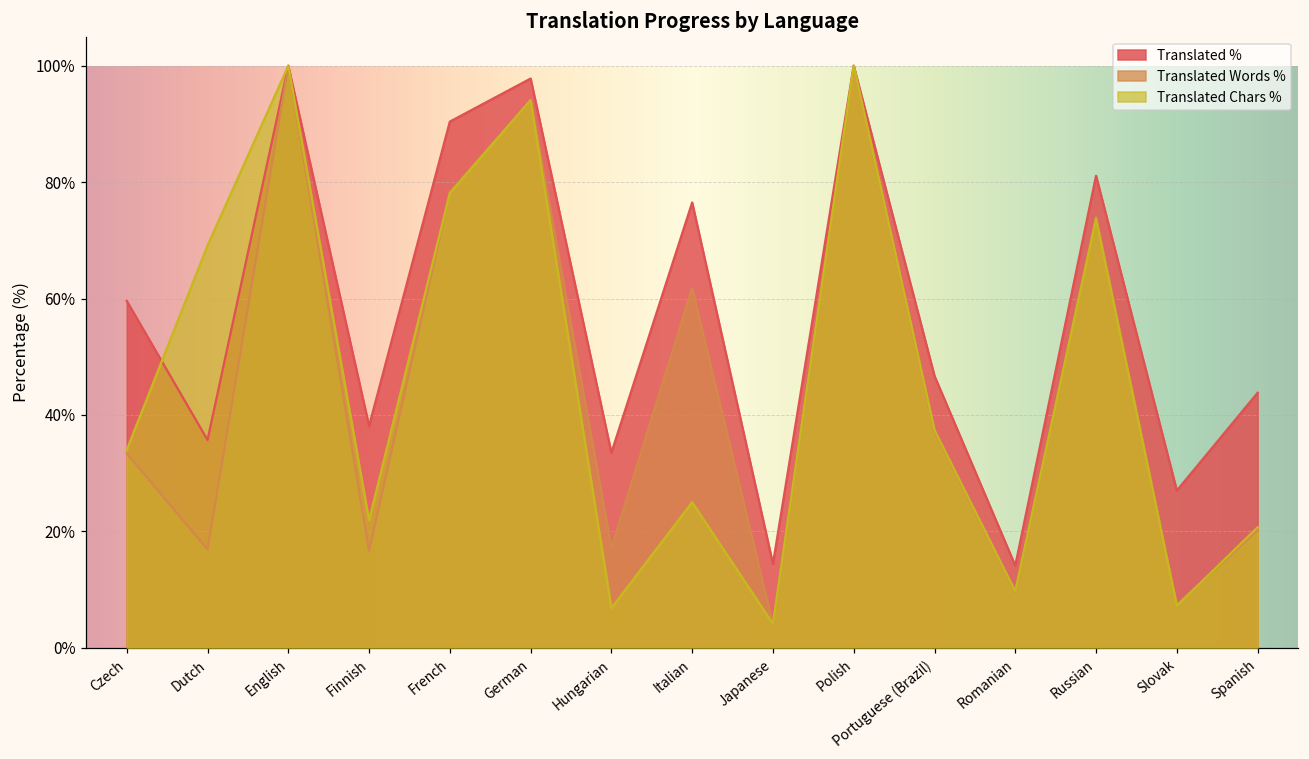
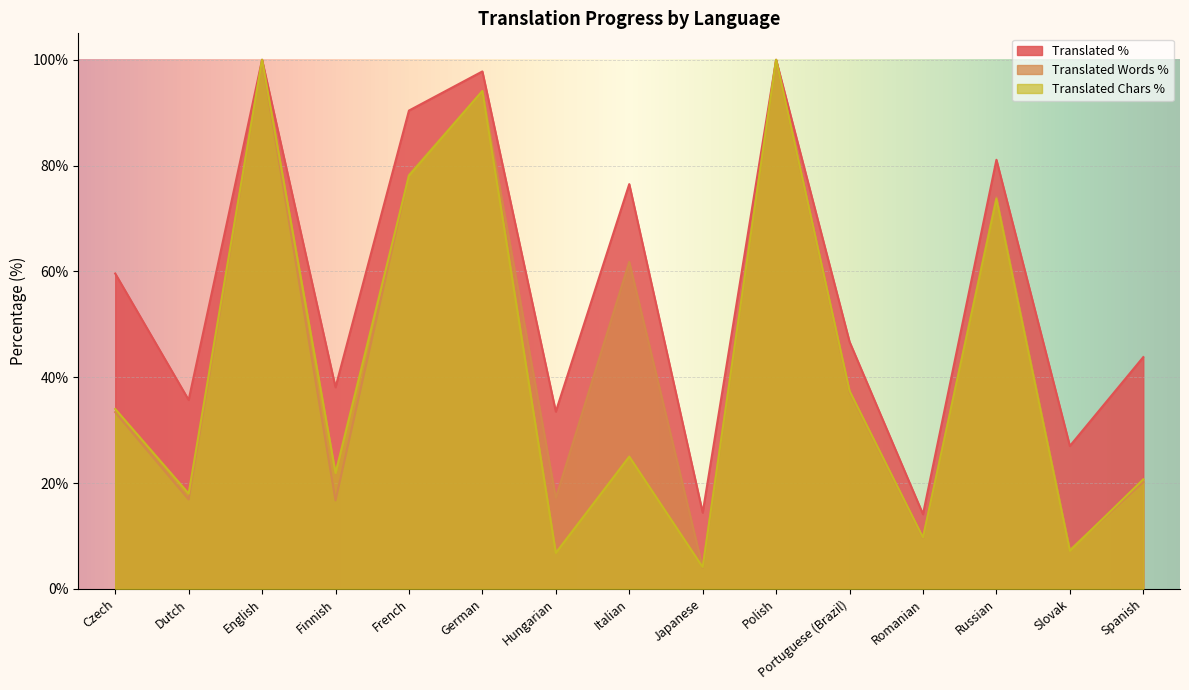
Translated Chars %, Dutch: 69% -> 18%
